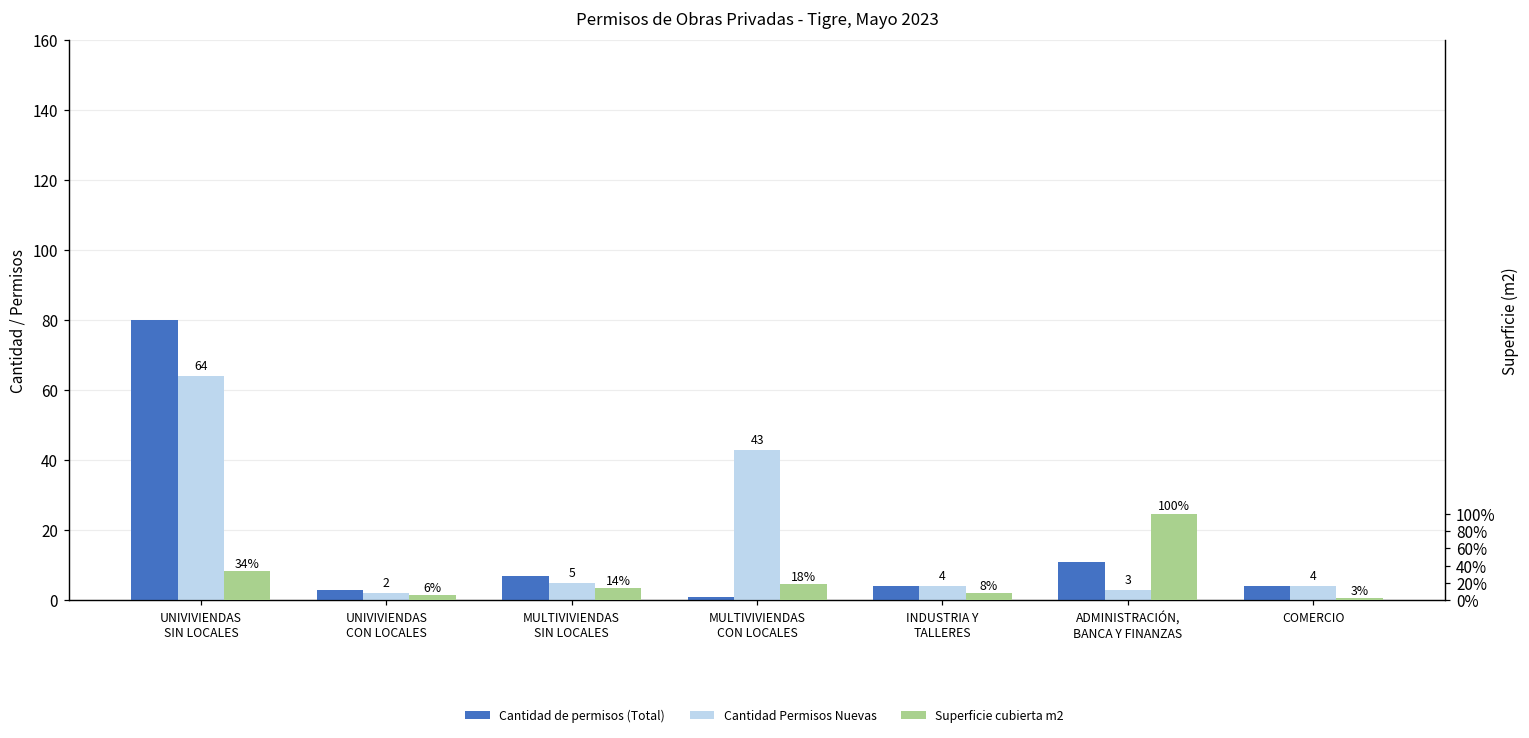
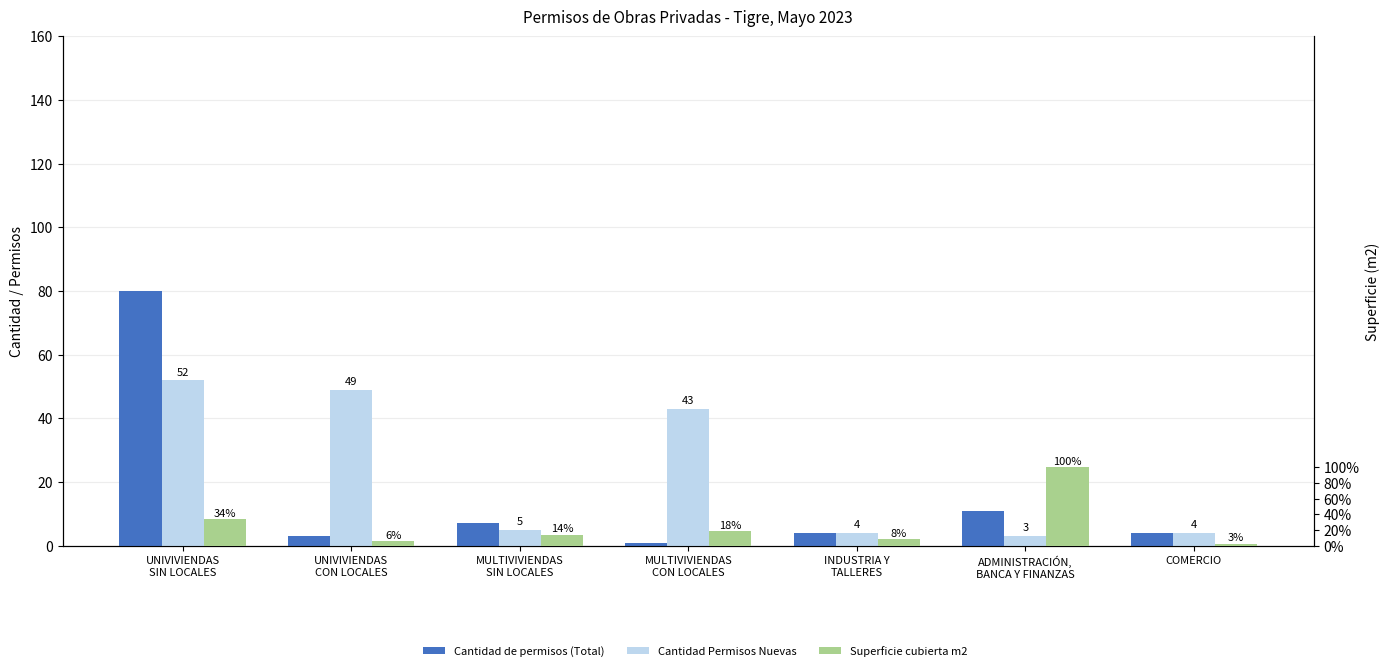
Cantidad Permisos Nuevas, UNIVIVIENDAS SIN LOCALES: 64 -> 52
Cantidad Permisos Nuevas, UNIVIVIENDAS CON LOCALES: 2 -> 49
